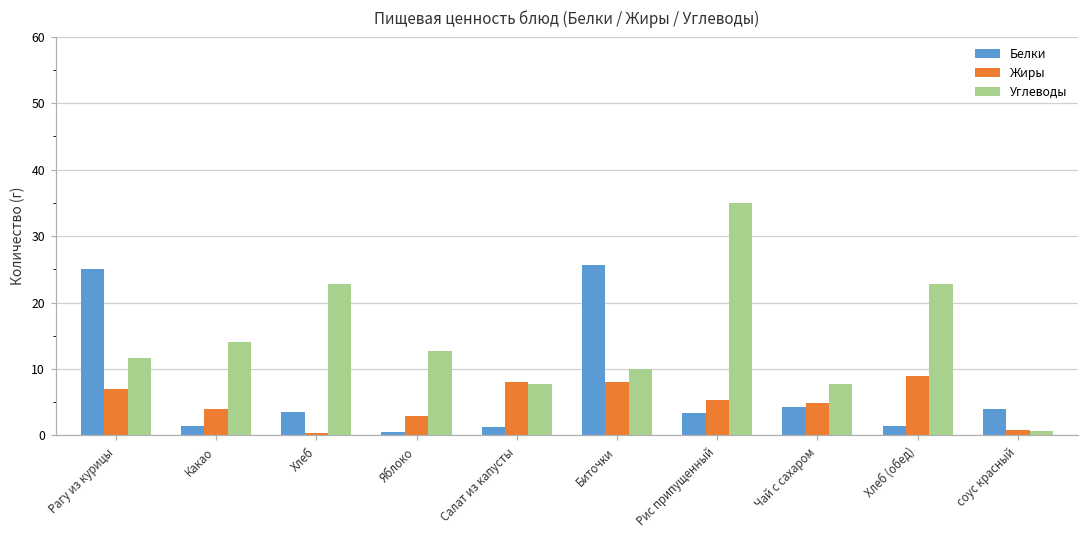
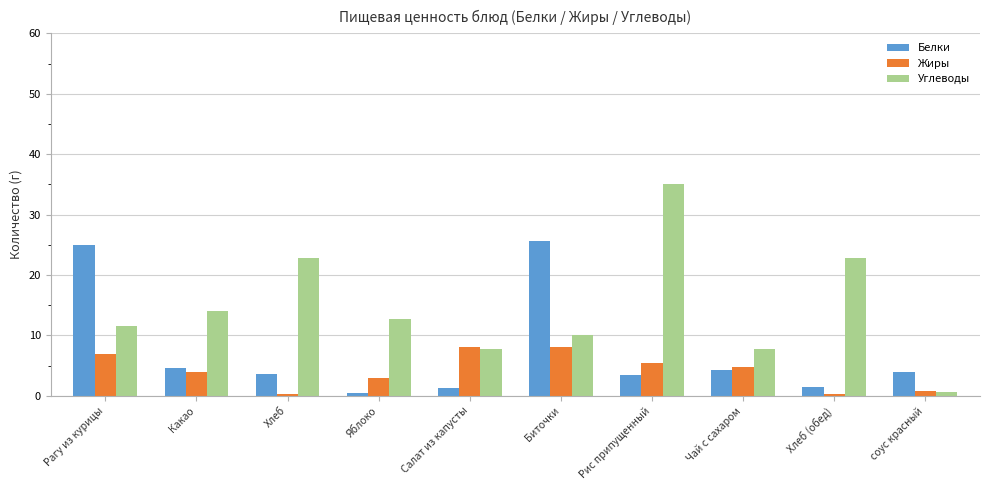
Белки, Какао: 1 -> 5
Жиры, Хлеб (обед): 9 -> 0
